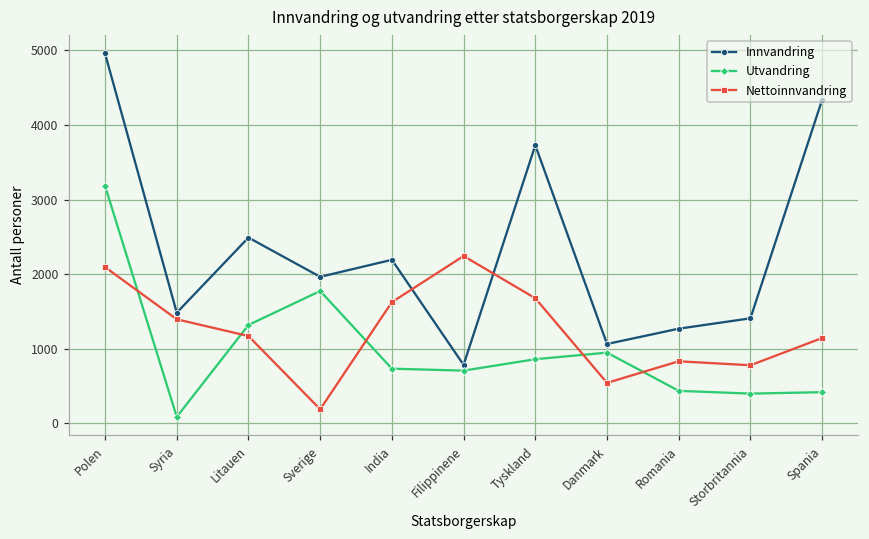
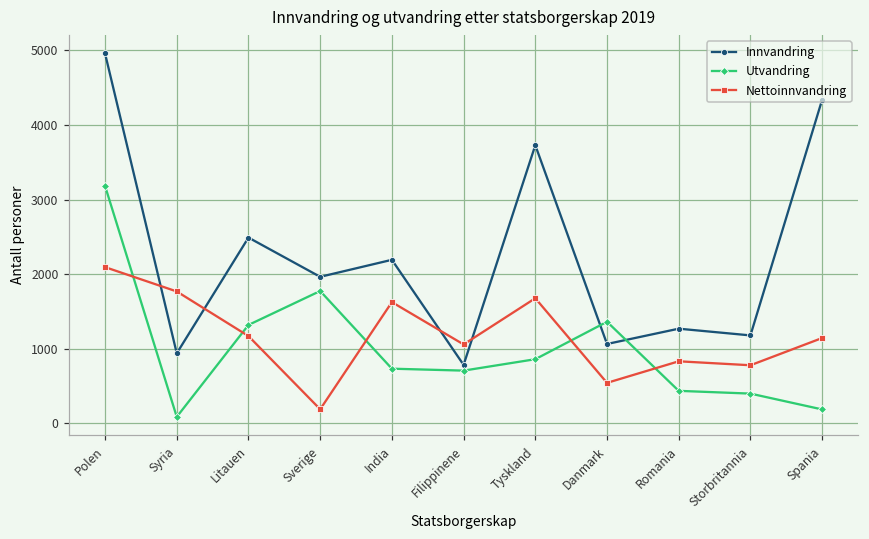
Innvandring, Syria: 1500 -> 900
Nettoinnvandring, Syria: 1400 -> 1800
Nettoinnvandring, Filippinene: 2200 -> 1100
Utvandring, Danmark: 900 -> 1400
Innvandring, Storbritannia: 1400 -> 1200
Utvandring, Spania: 400 -> 200
